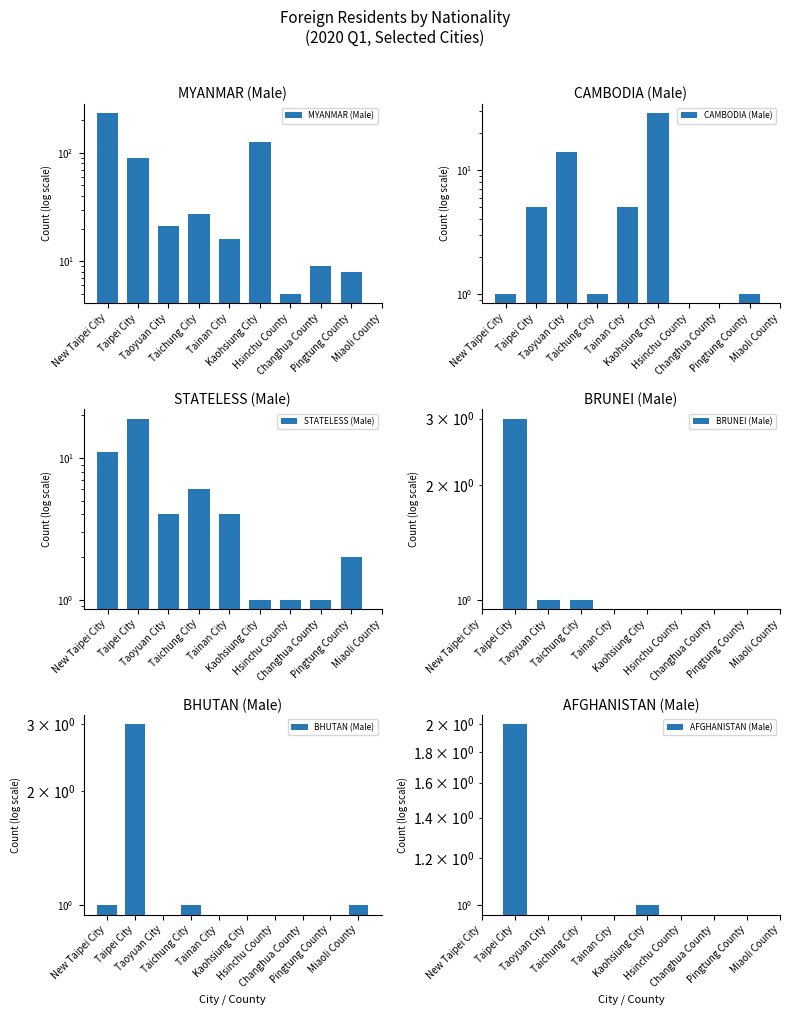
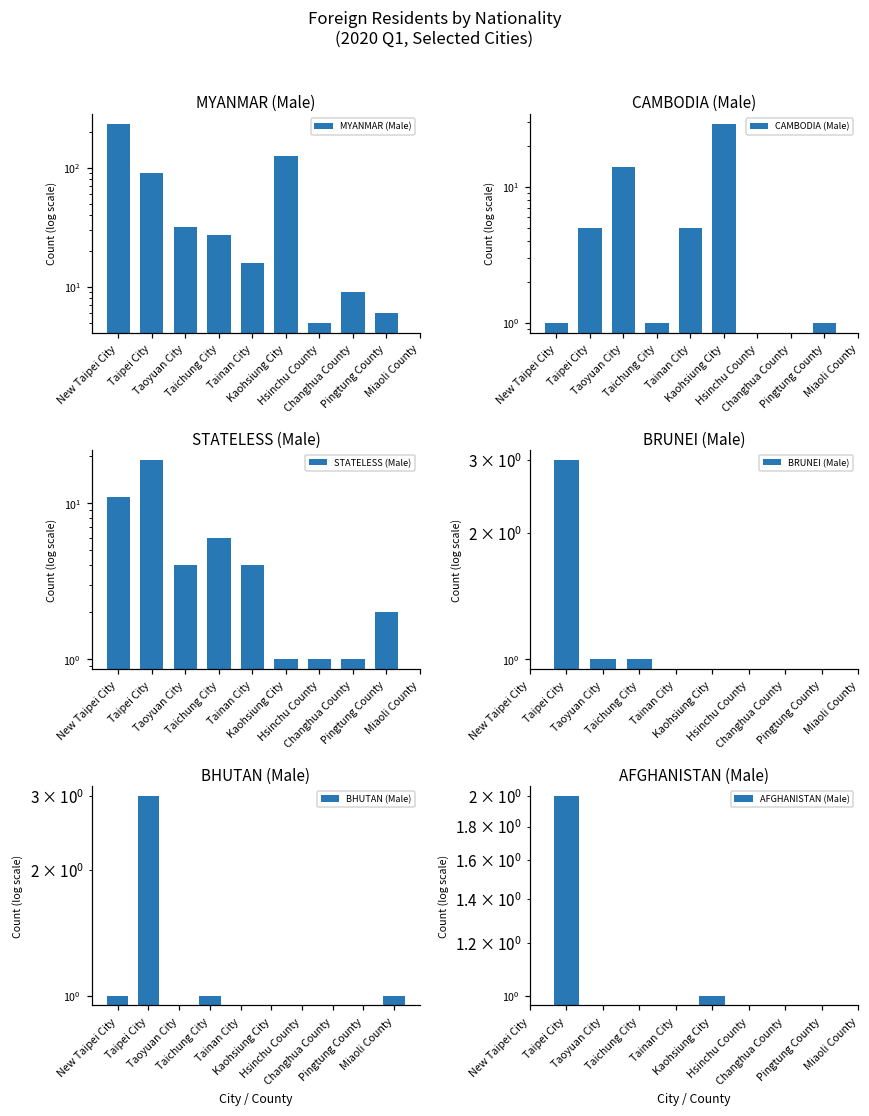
MYANMAR (Male), Taoyuan City: 21 -> 32
MYANMAR (Male), Pingtung County: 8 -> 6
